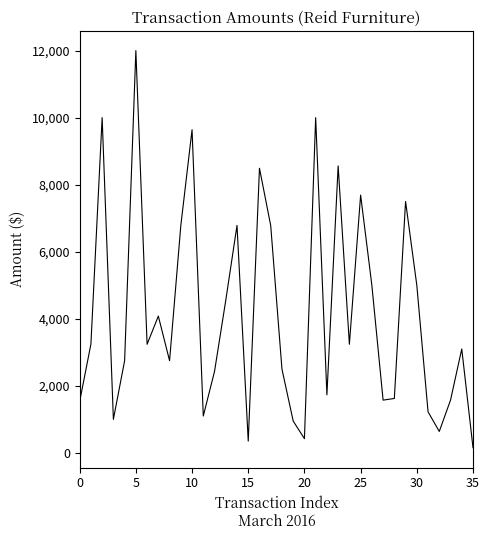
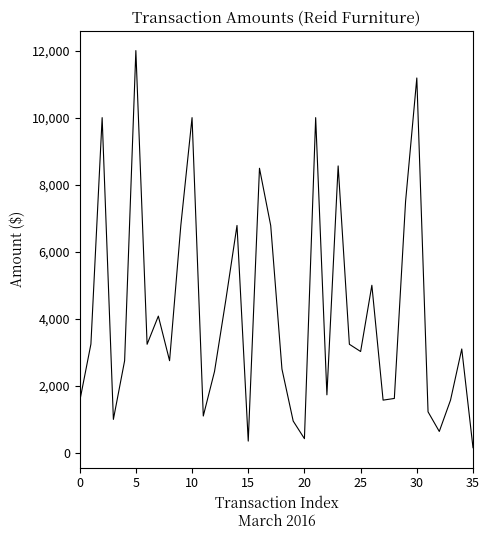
10: 9,600 -> 10,000
25: 7,700 -> 3,000
30: 5,000 -> 11,200
